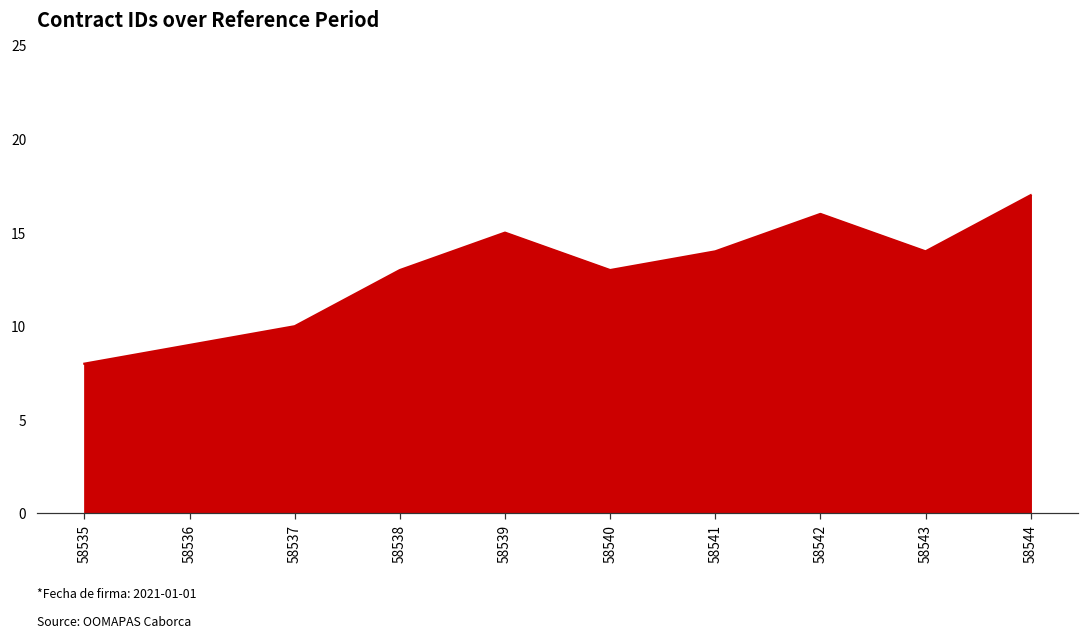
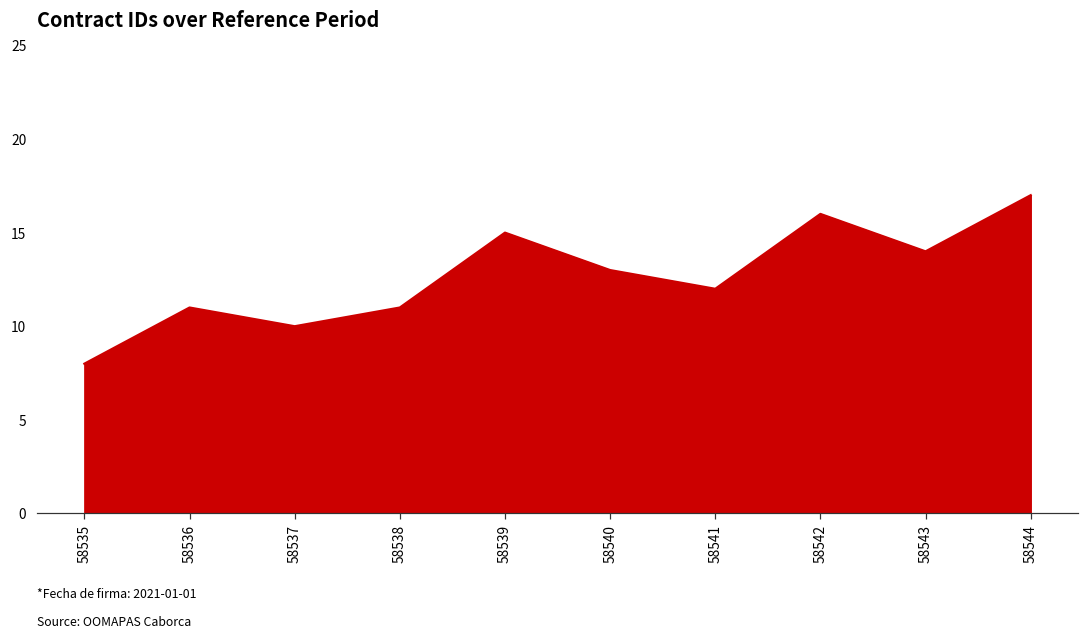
58536: 9 -> 11
58538: 13 -> 11
58541: 14 -> 12
